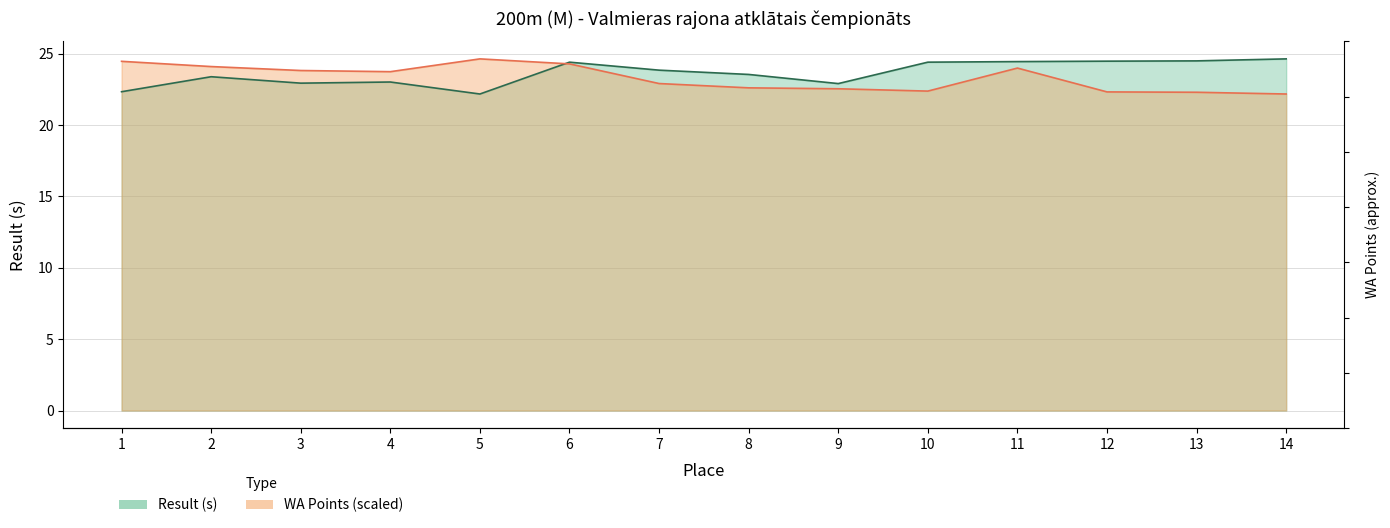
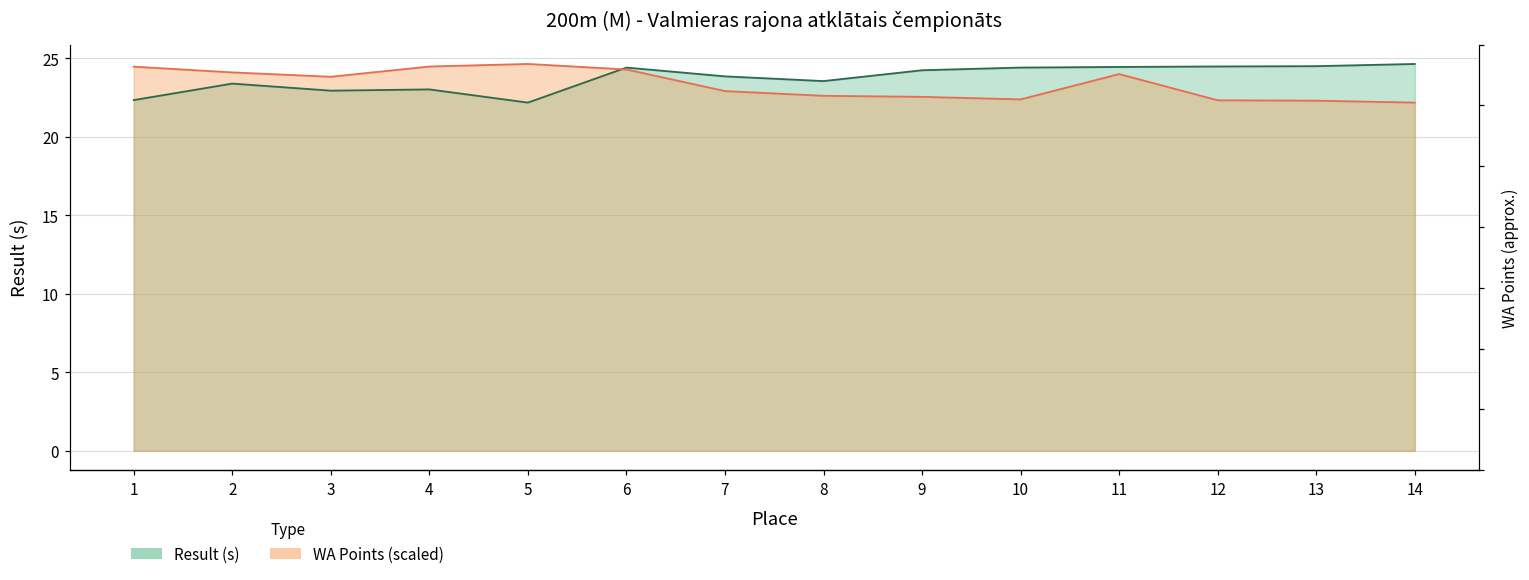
WA Points (scaled), 4: 23.7 -> 24.5
Result (s), 9: 22.9 -> 24.2
